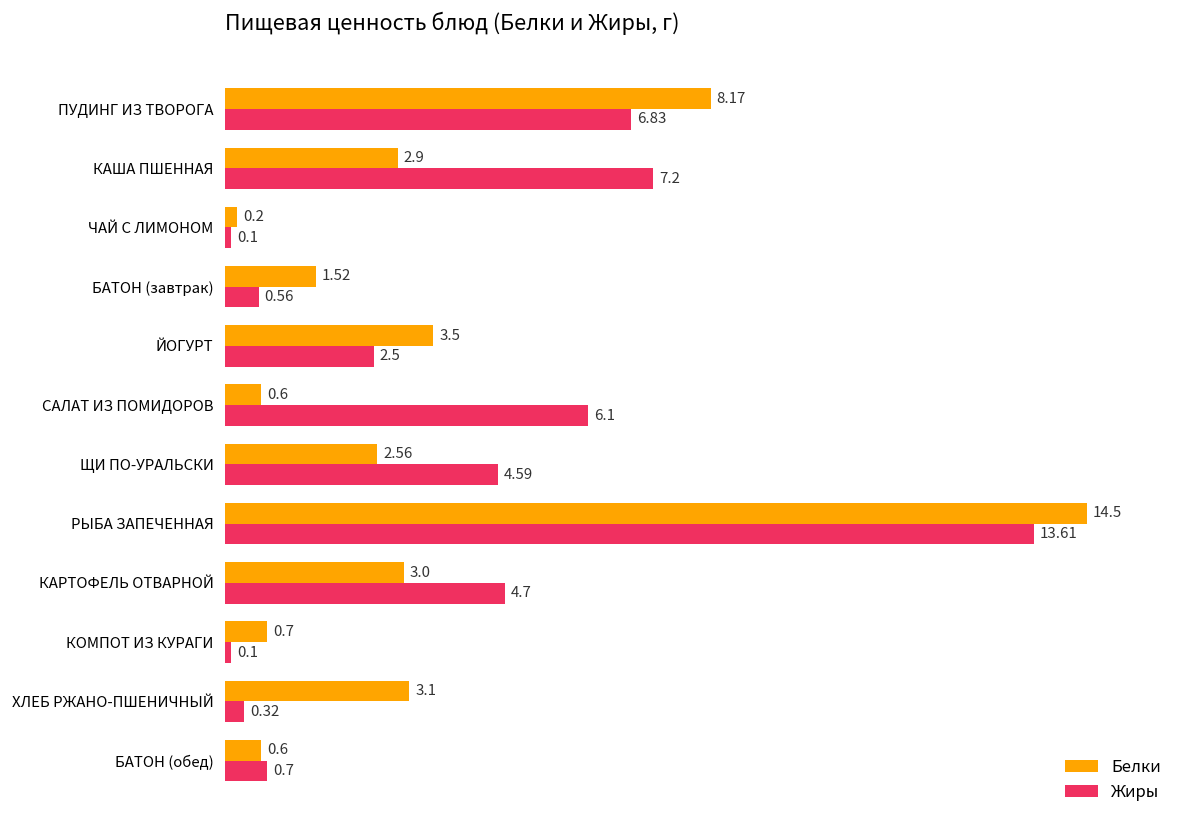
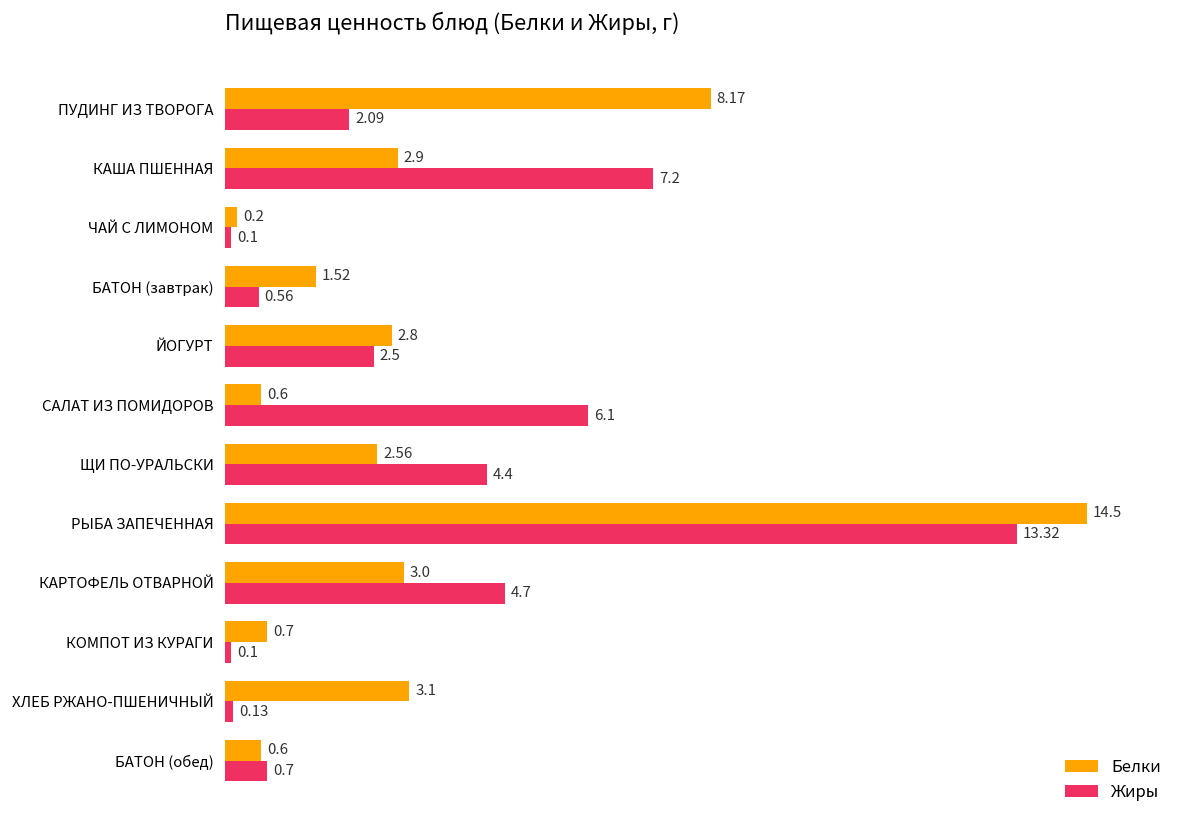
Жиры, ПУДИНГ ИЗ ТВОРОГА: 6.83 -> 2.09
Белки, ЙОГУРТ: 3.5 -> 2.8
Жиры, ЩИ ПО-УРАЛЬСКИ: 4.59 -> 4.4
Жиры, РЫБА ЗАПЕЧЕННАЯ: 13.61 -> 13.32
Жиры, ХЛЕБ РЖАНО-ПШЕНИЧНЫЙ: 0.32 -> 0.13
